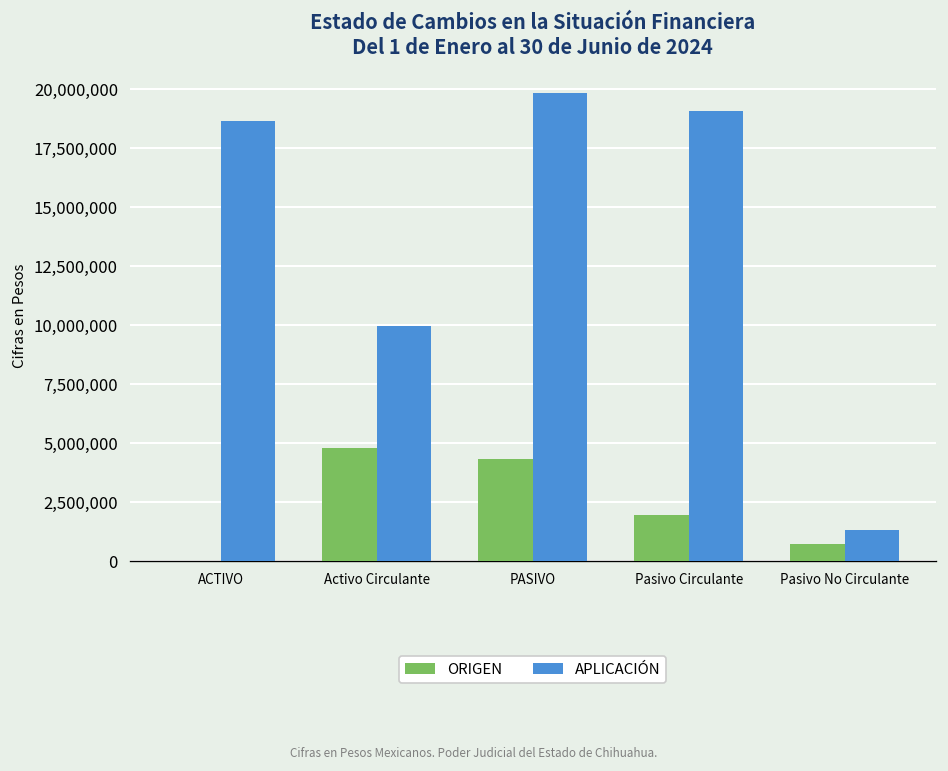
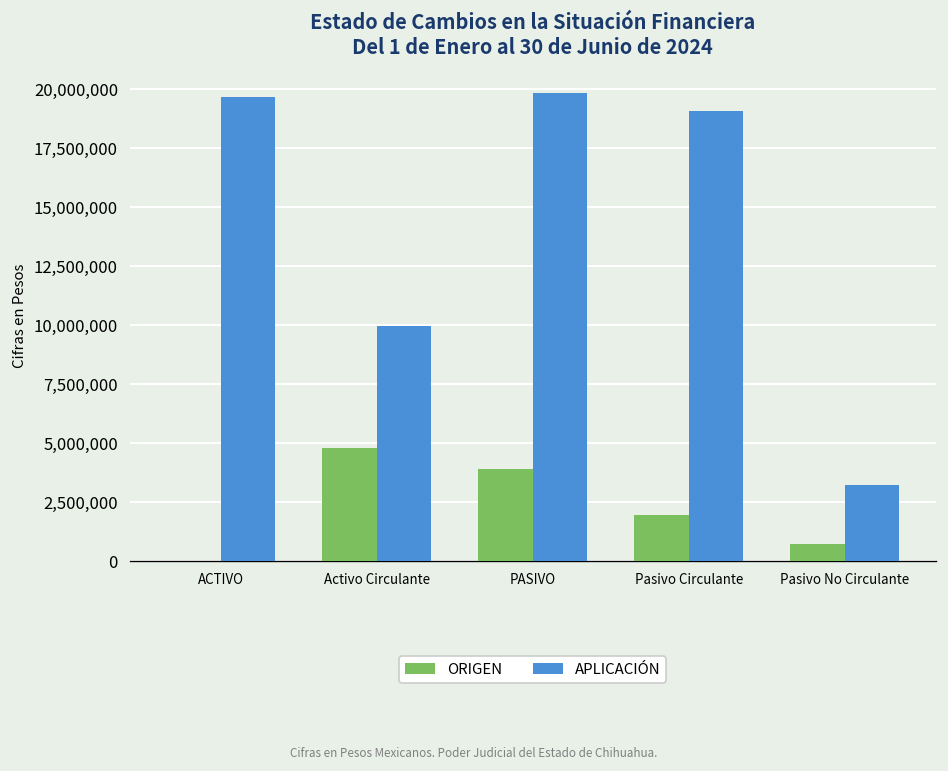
APLICACIÓN, ACTIVO: 18,600,000 -> 19,600,000
ORIGEN, PASIVO: 4,300,000 -> 3,900,000
APLICACIÓN, Pasivo No Circulante: 1,300,000 -> 3,200,000
